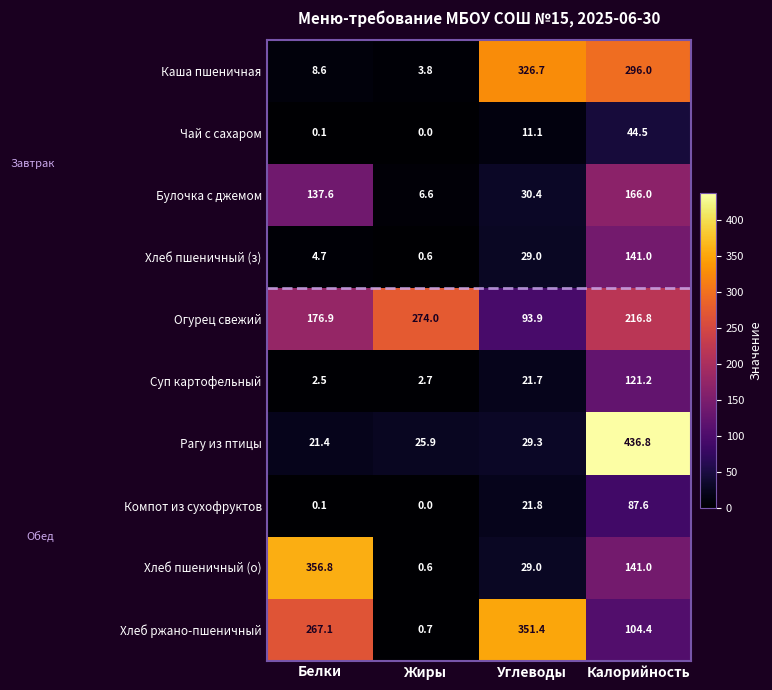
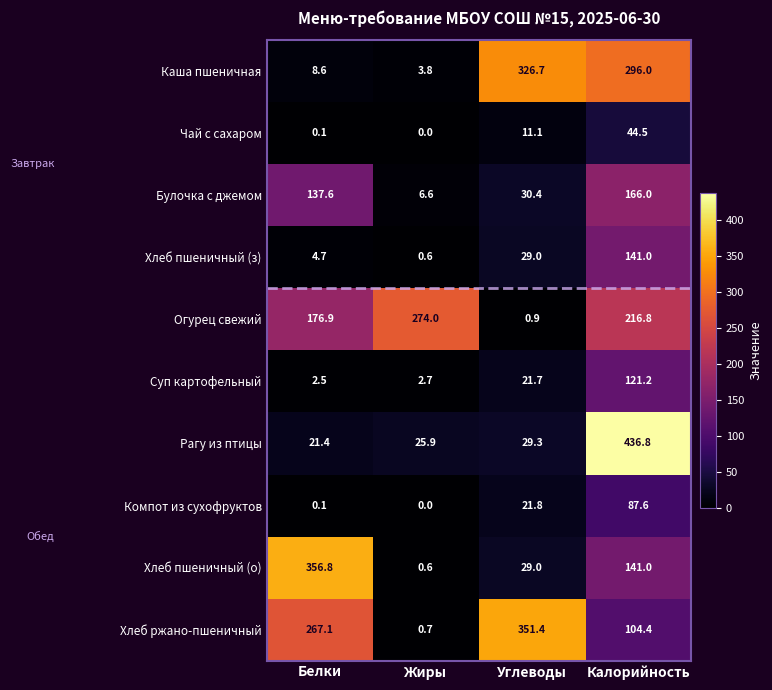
Огурец свежий, Углеводы: 93.9 -> 0.9
